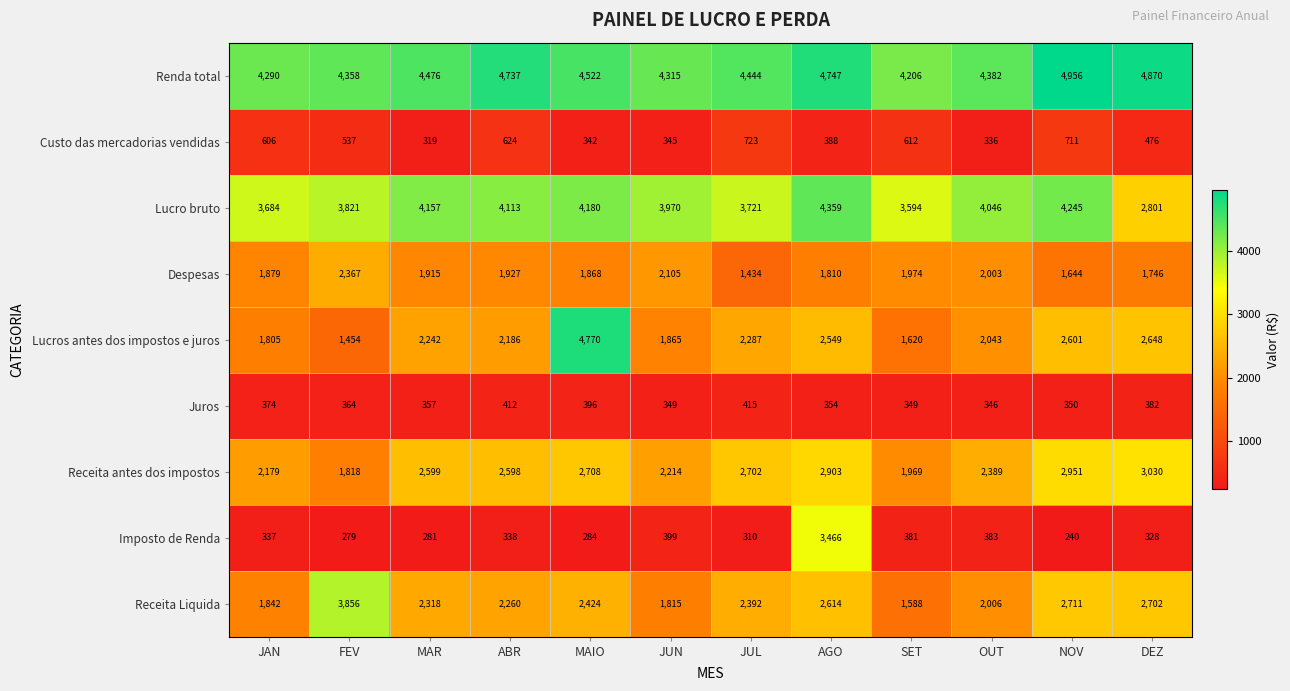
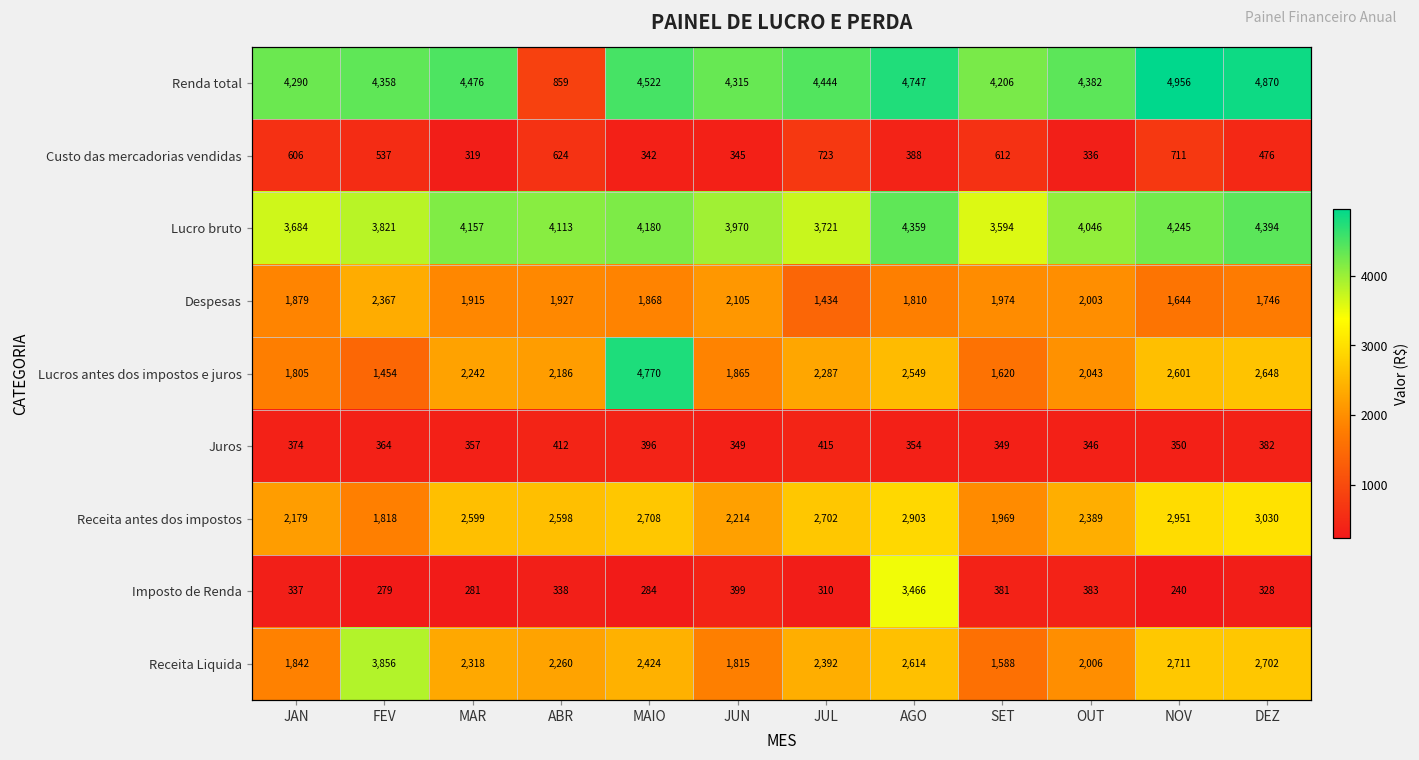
Renda total, ABR: 4,737 -> 859
Lucro bruto, DEZ: 2,801 -> 4,394
